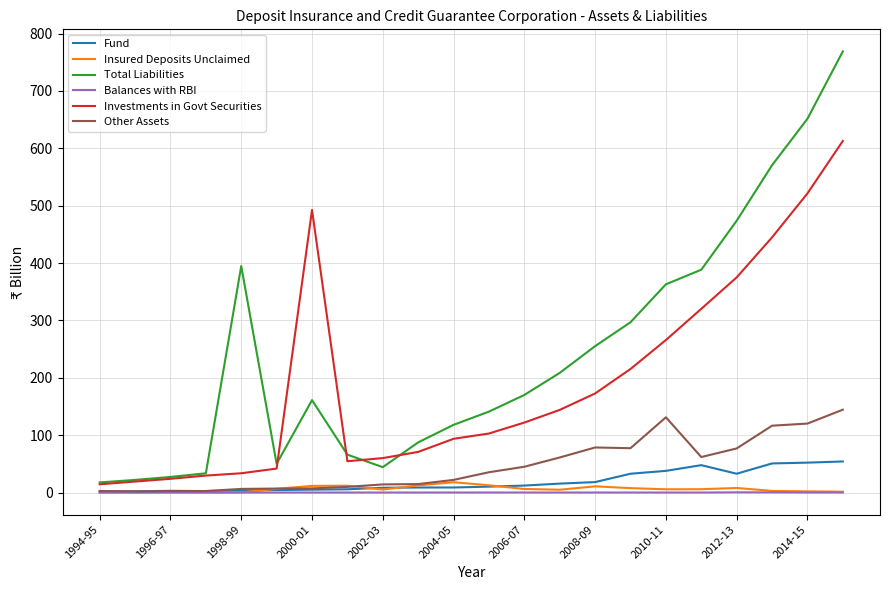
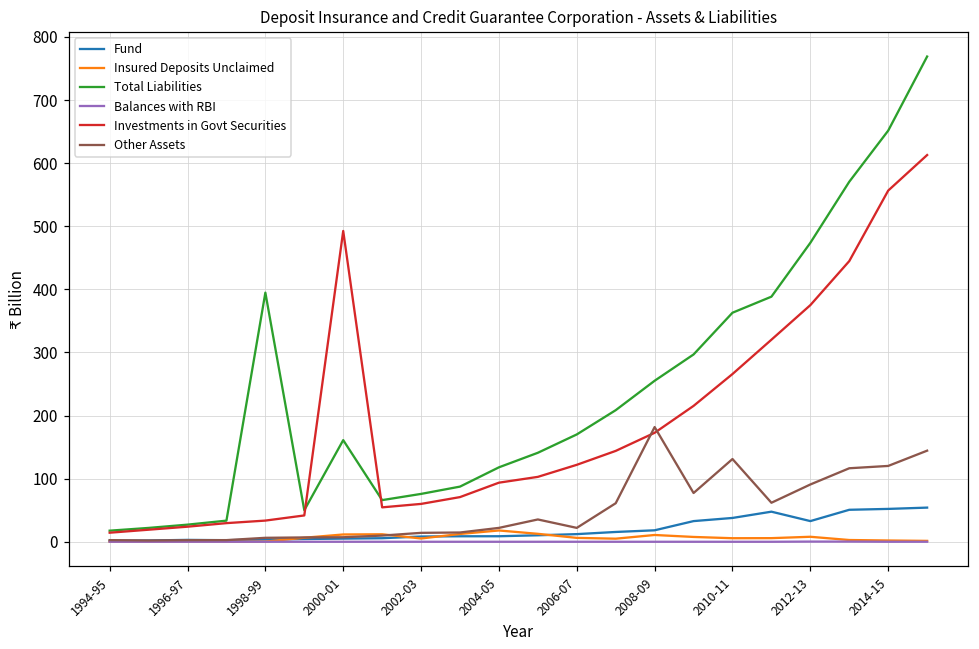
Total Liabilities, 2002-03: 40 -> 80
Other Assets, 2006-07: 40 -> 20
Other Assets, 2008-09: 80 -> 180
Other Assets, 2012-13: 80 -> 90
Investments in Govt Securities, 2014-15: 520 -> 560
